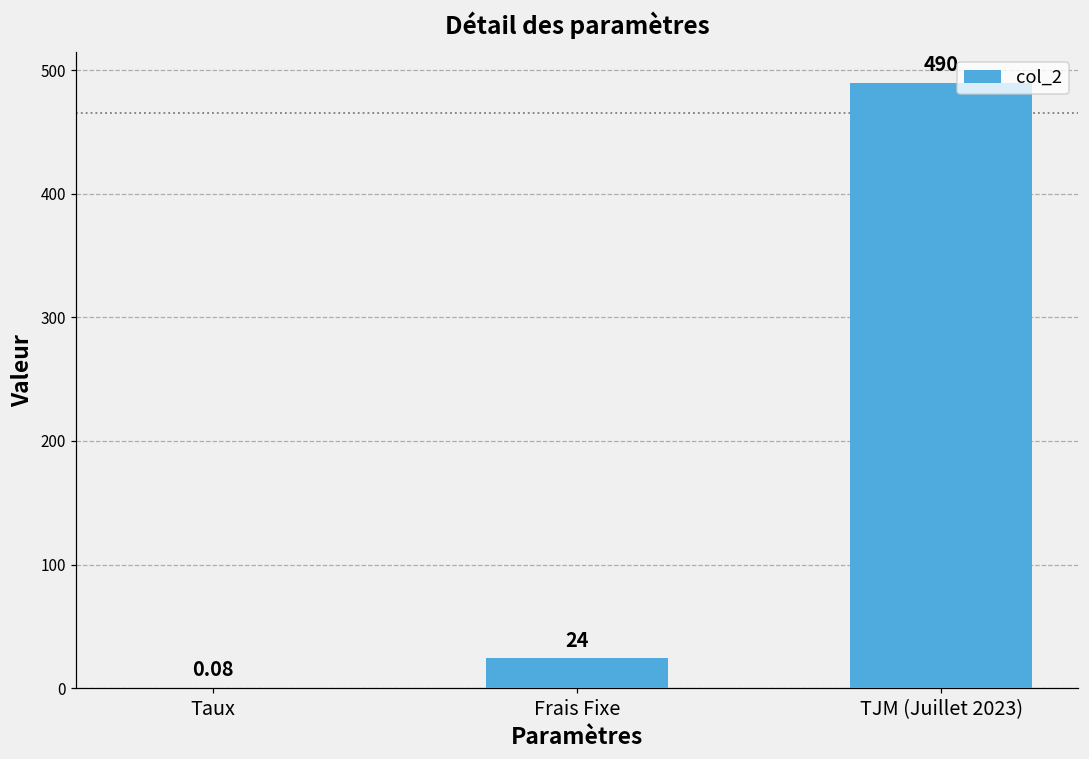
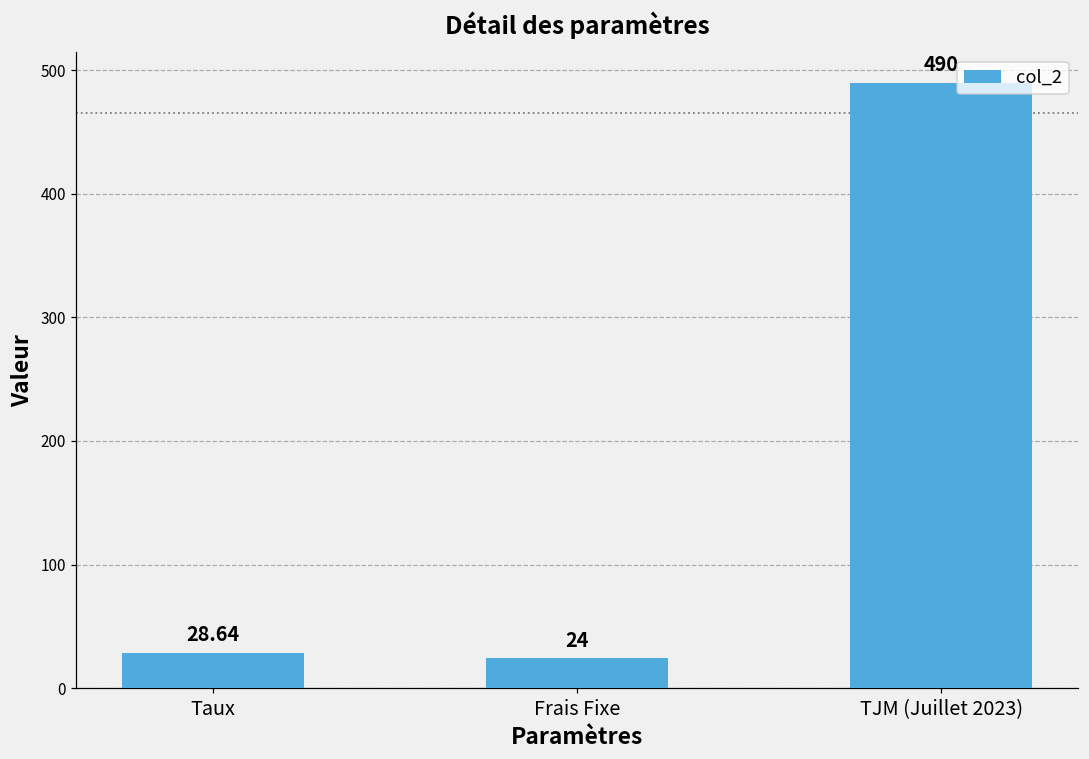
Taux: 0.08 -> 28.64
